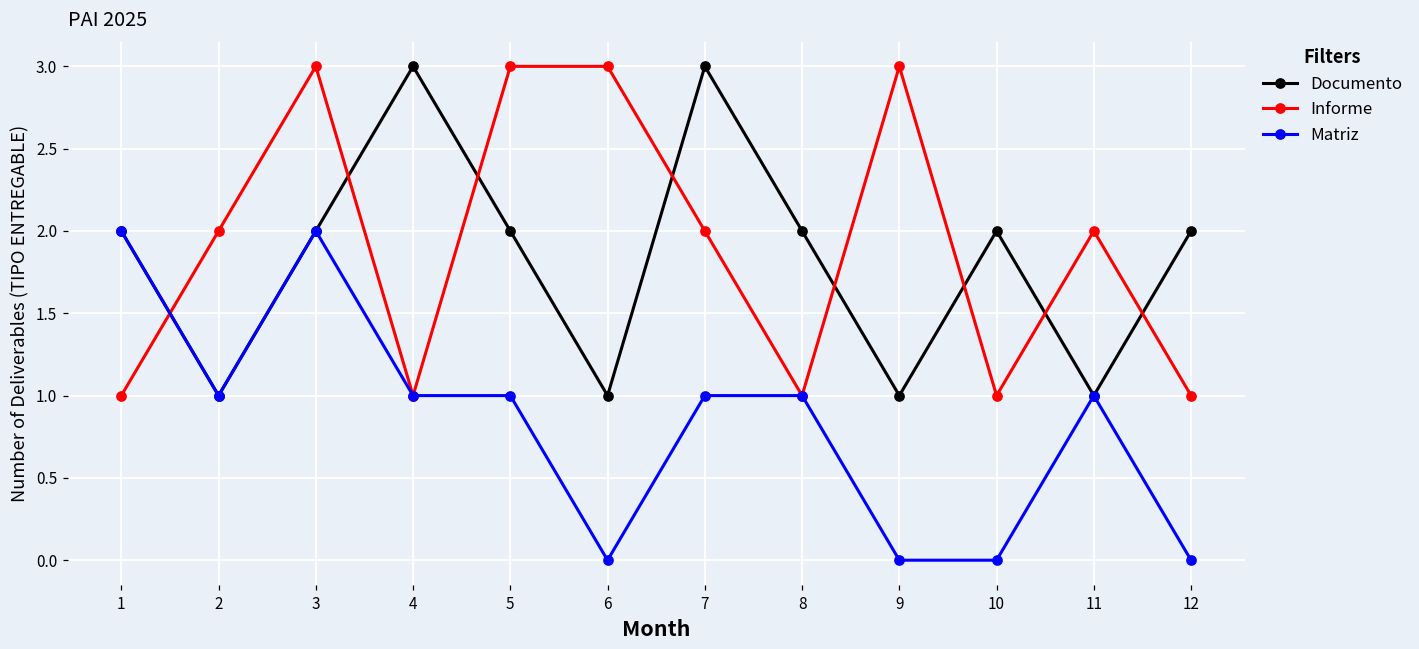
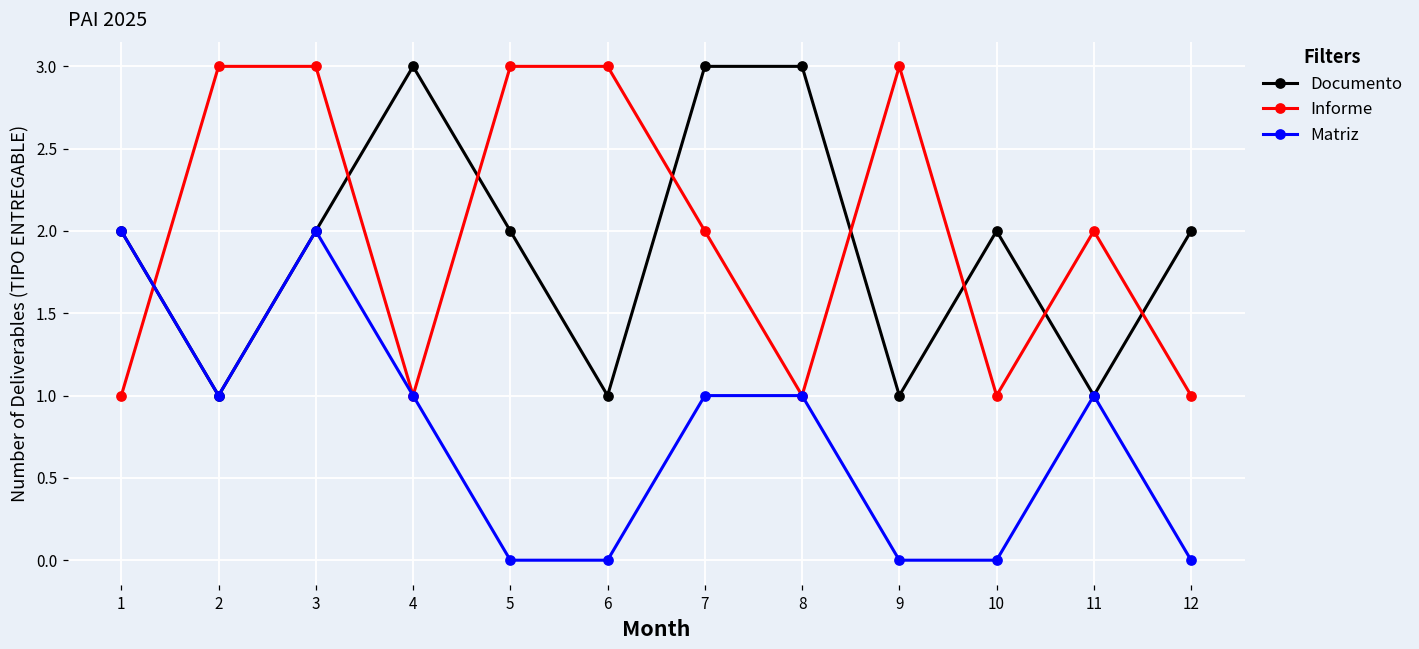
Informe, 2: 2 -> 3
Matriz, 5: 1 -> 0
Documento, 8: 2 -> 3
